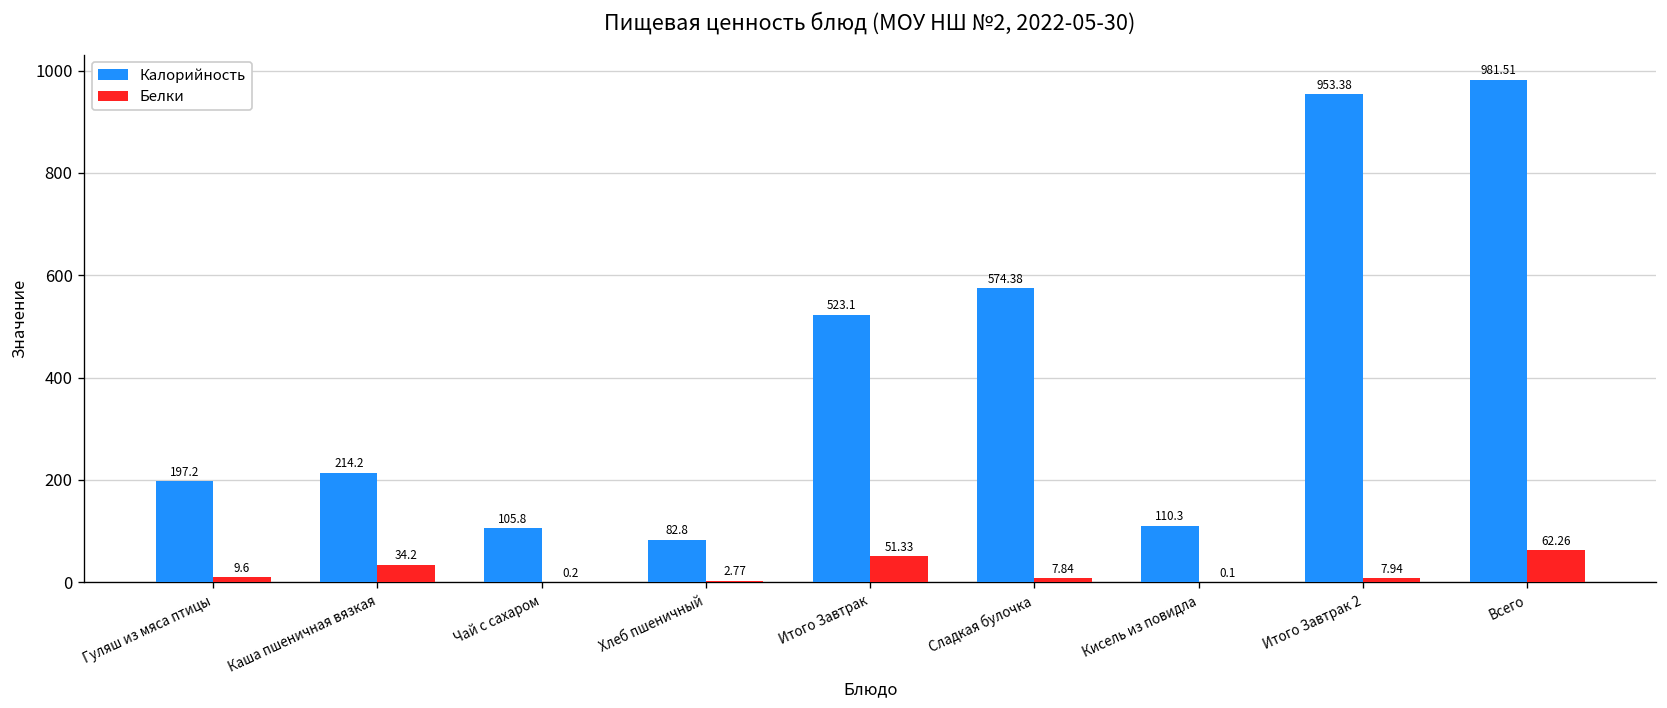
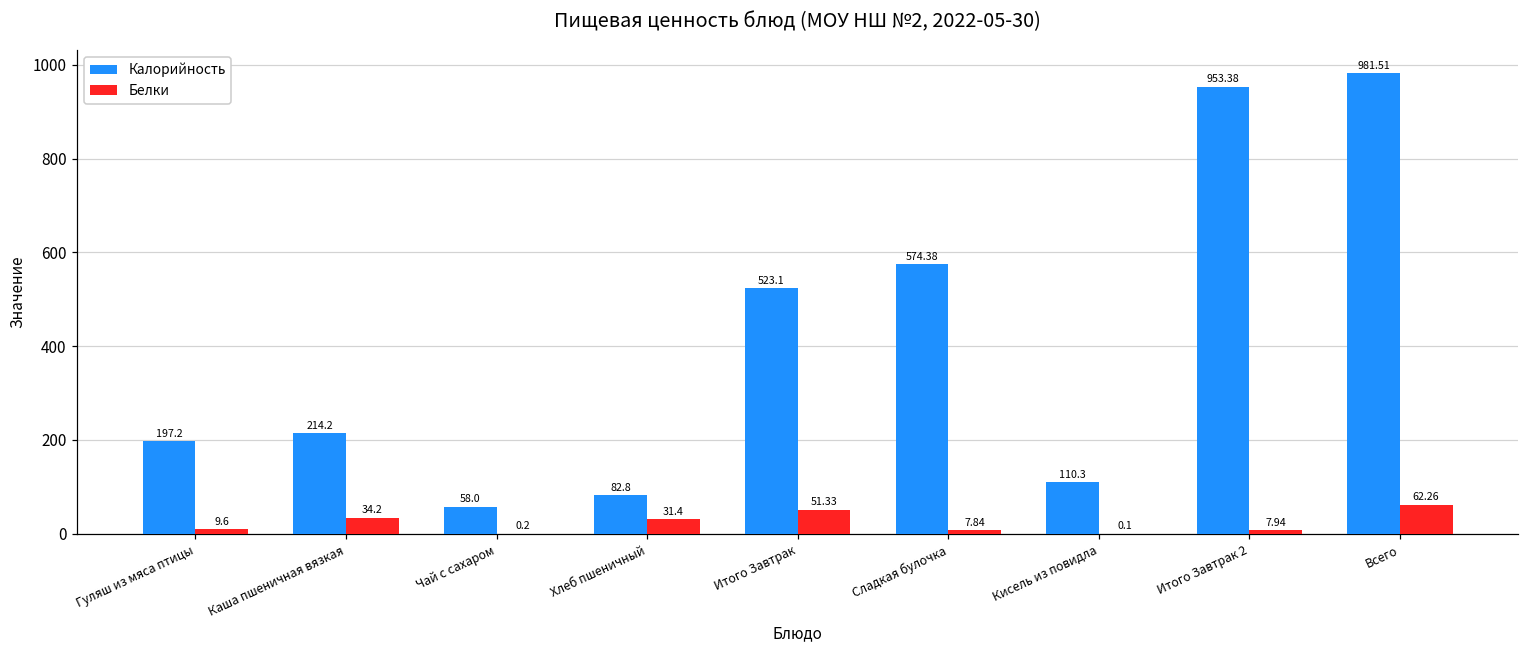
Калорийность, Чай с сахаром: 105.8 -> 58.0
Белки, Хлеб пшеничный: 2.77 -> 31.4
